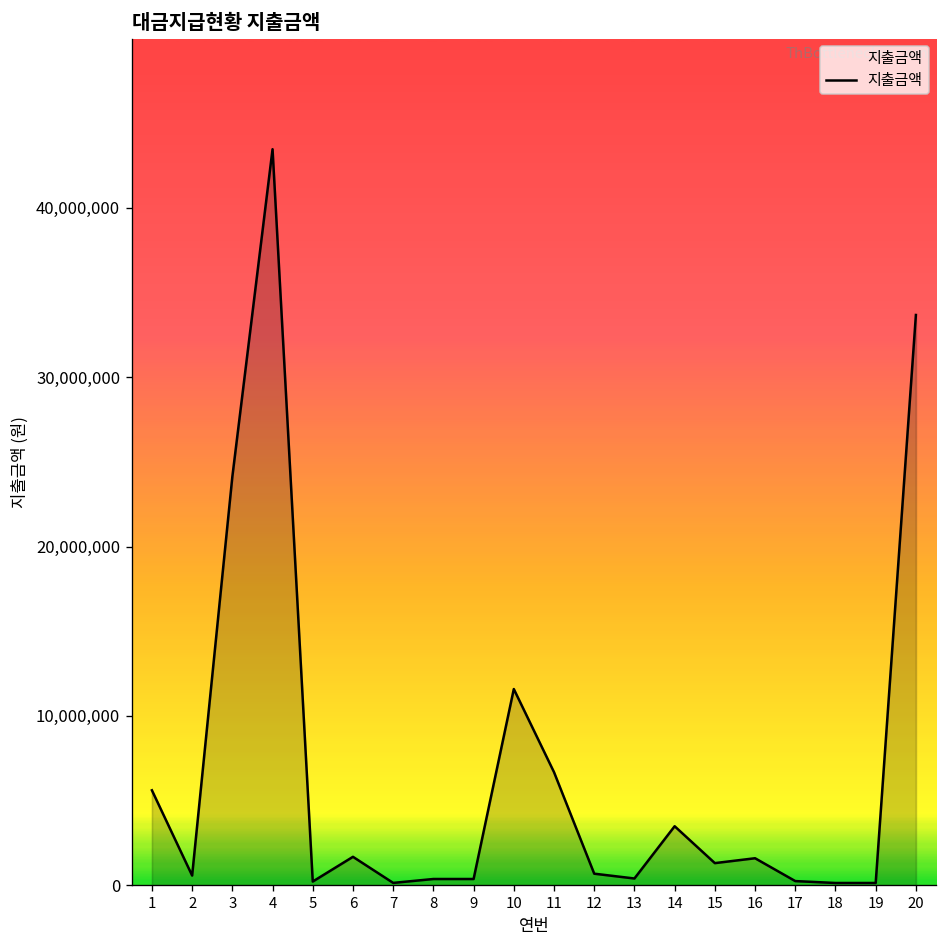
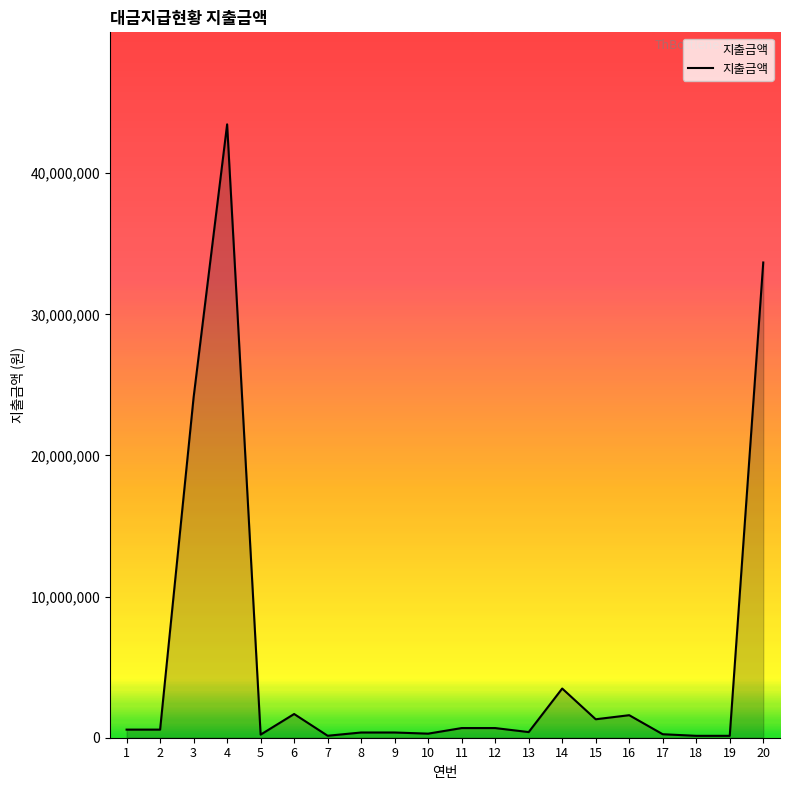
1: 5,600,000 -> 600,000
10: 11,600,000 -> 300,000
11: 6,700,000 -> 700,000
